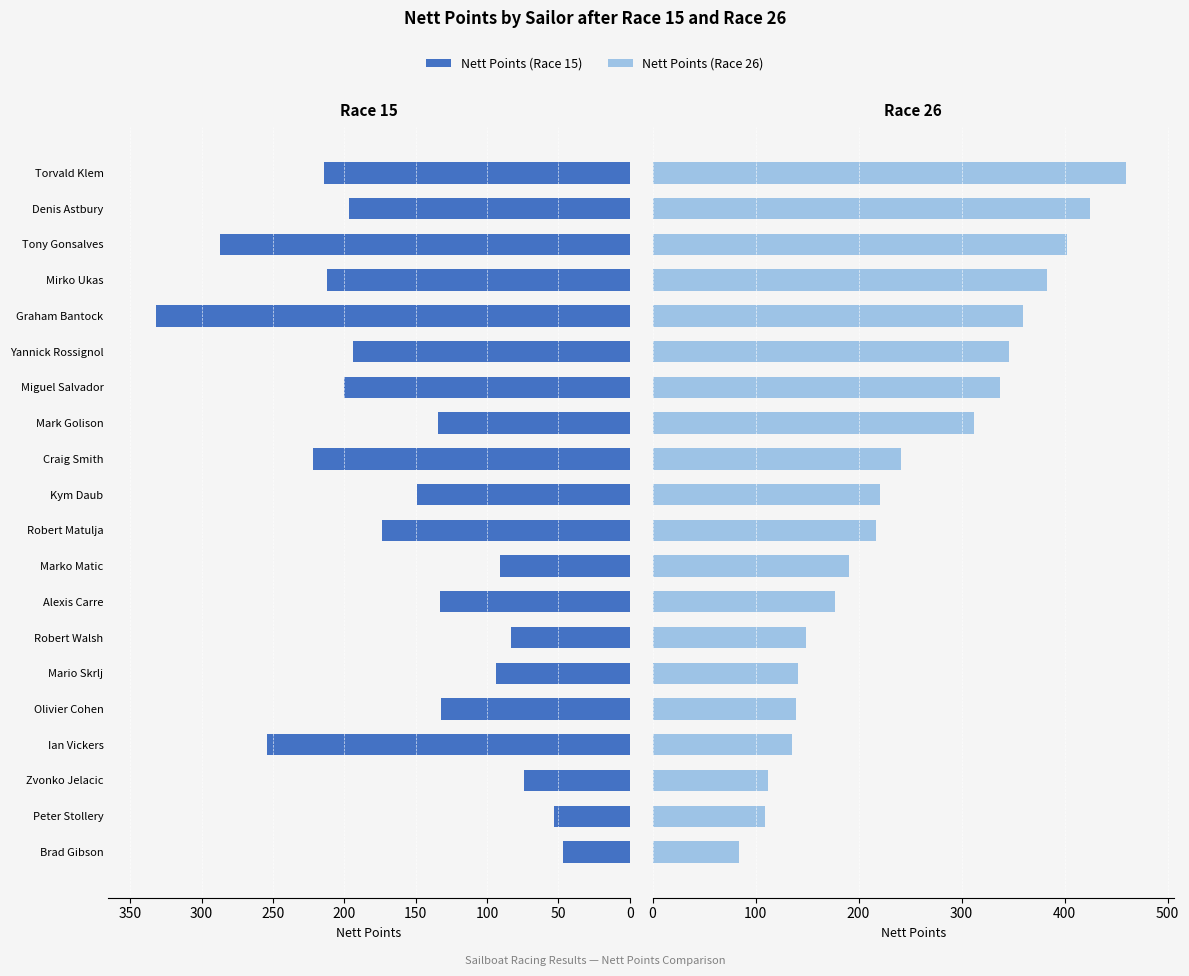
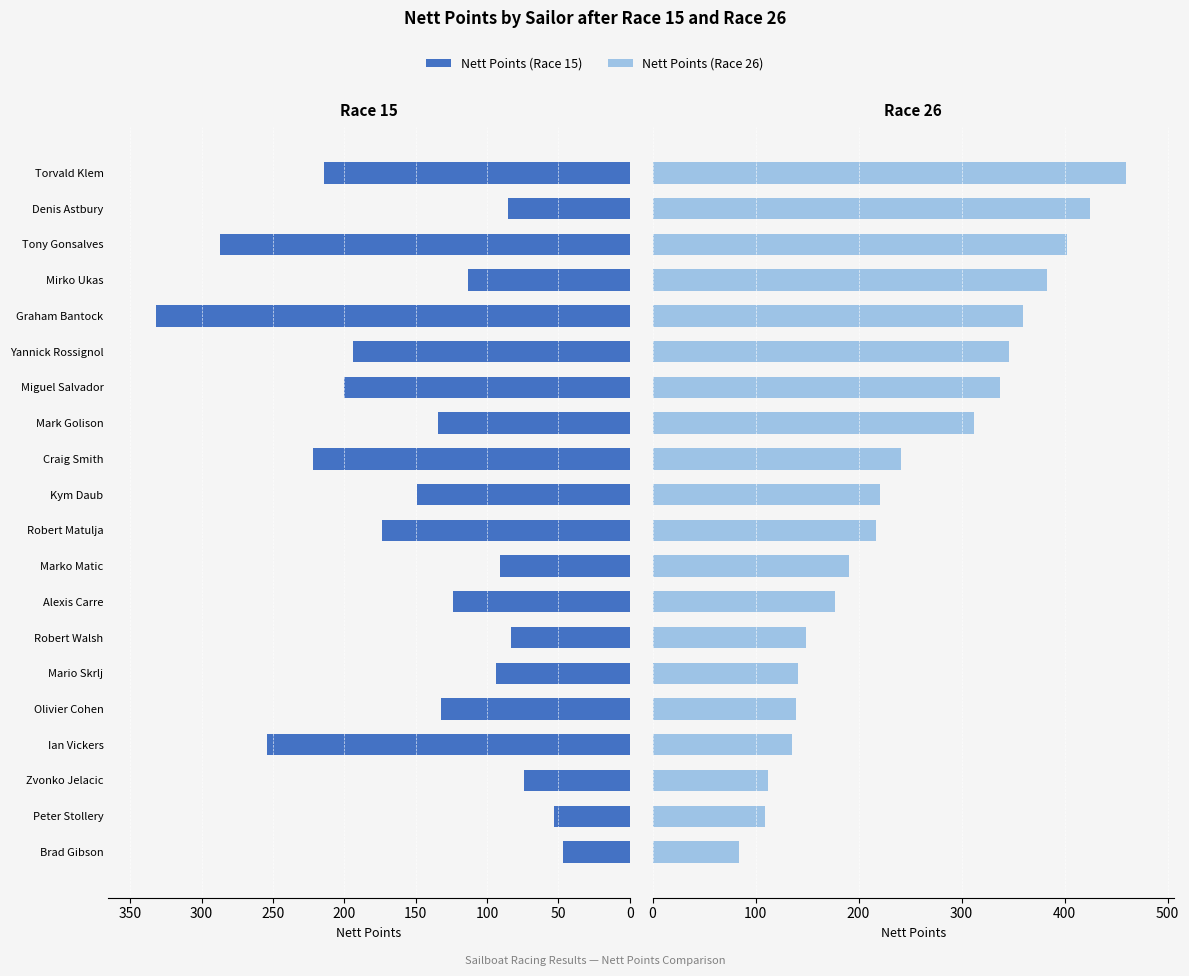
Race 15, Denis Astbury: 197 -> 85
Race 15, Mirko Ukas: 212 -> 113
Race 15, Alexis Carre: 133 -> 124
